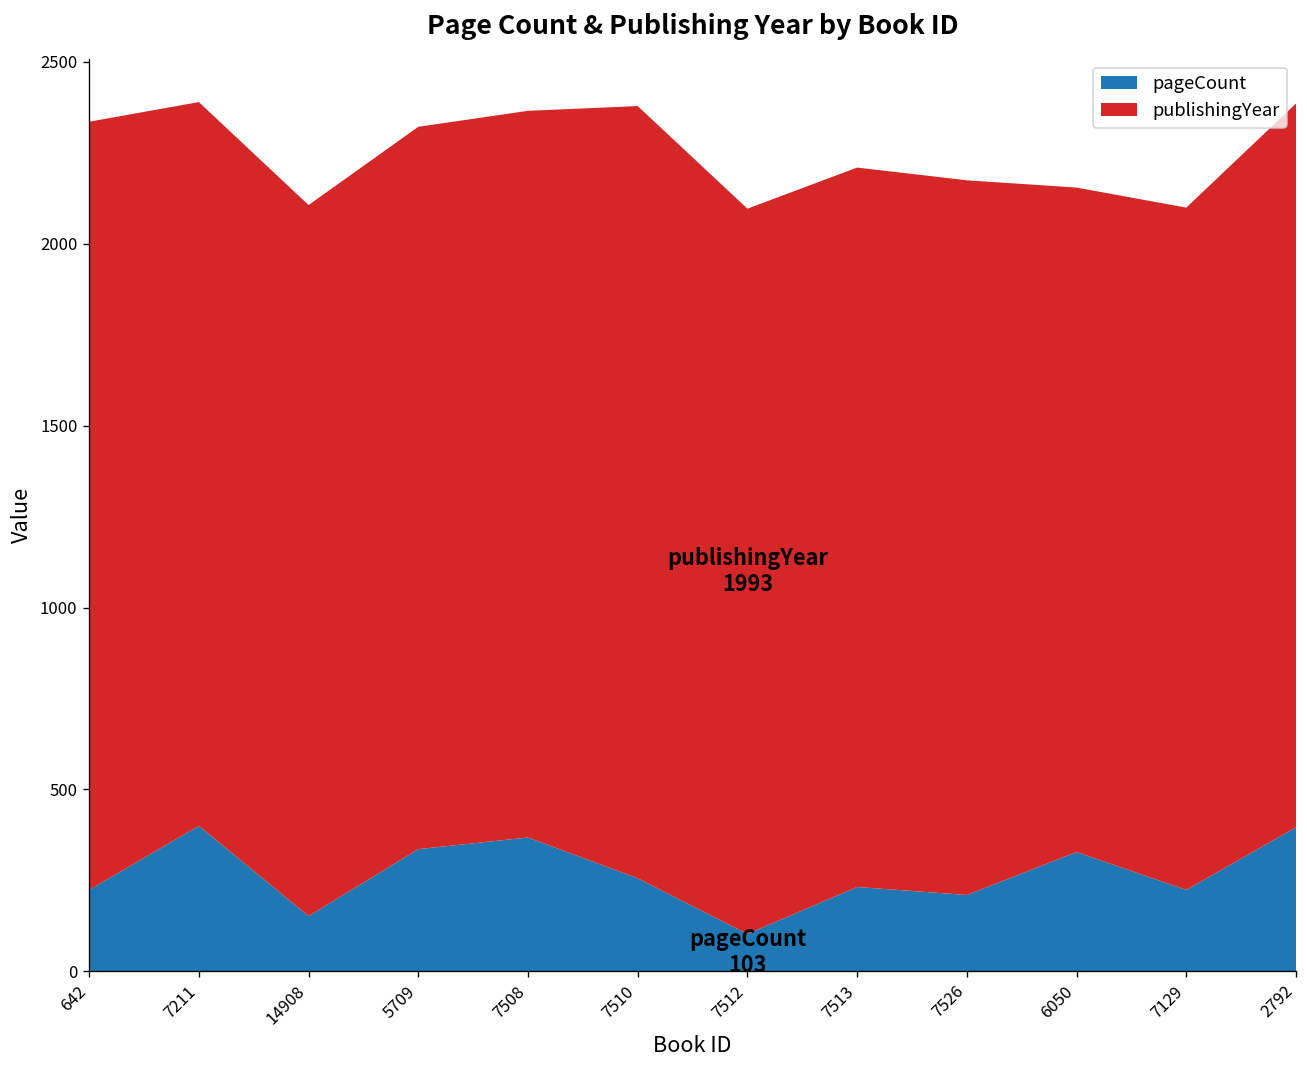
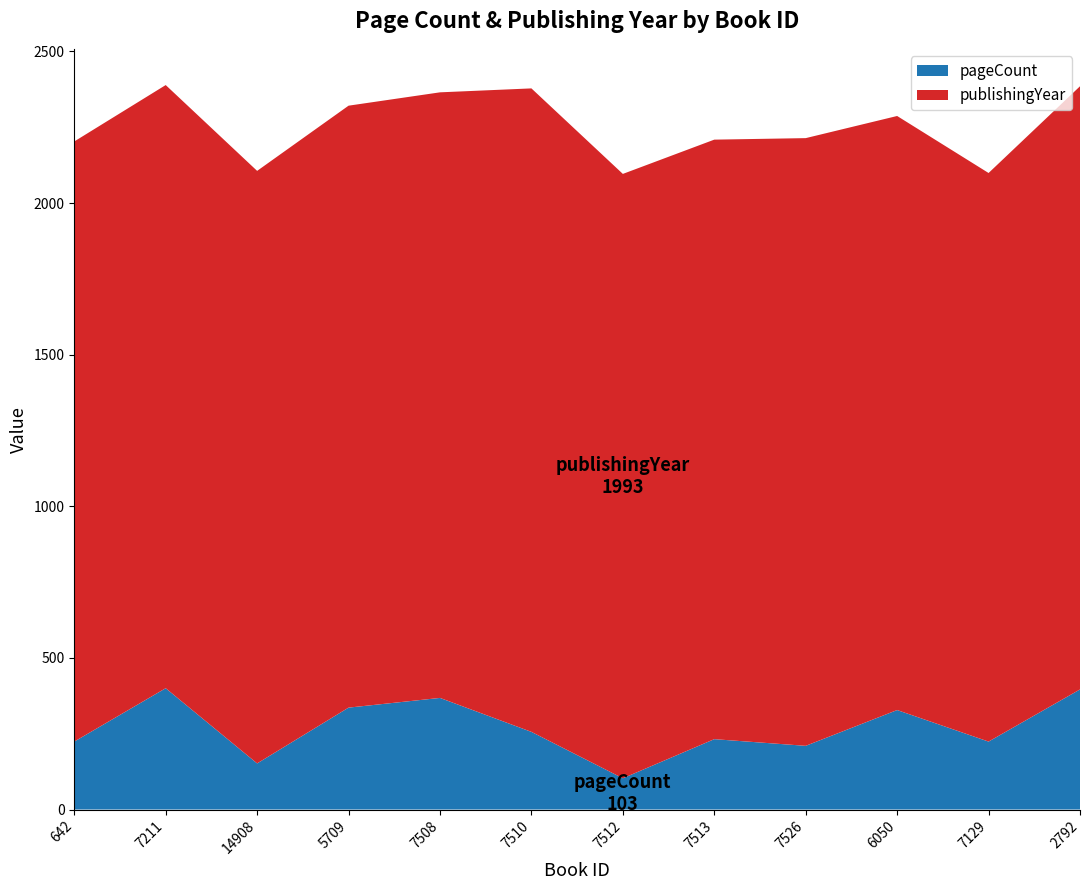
publishingYear, 642: 2110 -> 1980
publishingYear, 7526: 1960 -> 2000
publishingYear, 6050: 1830 -> 1960
